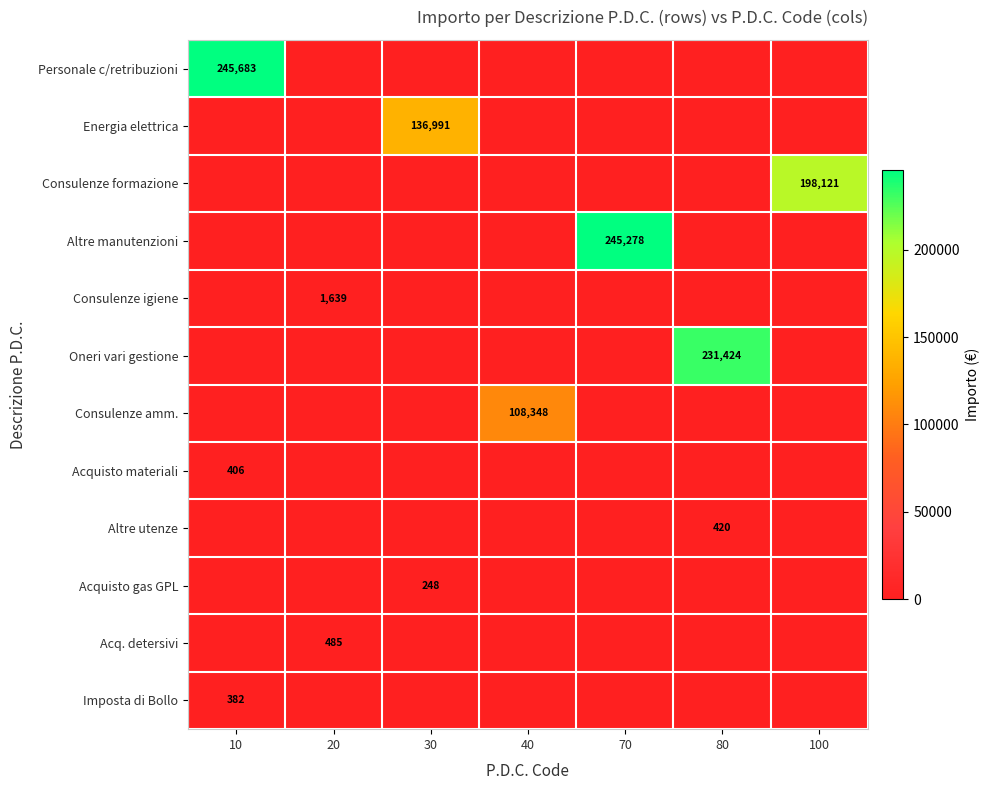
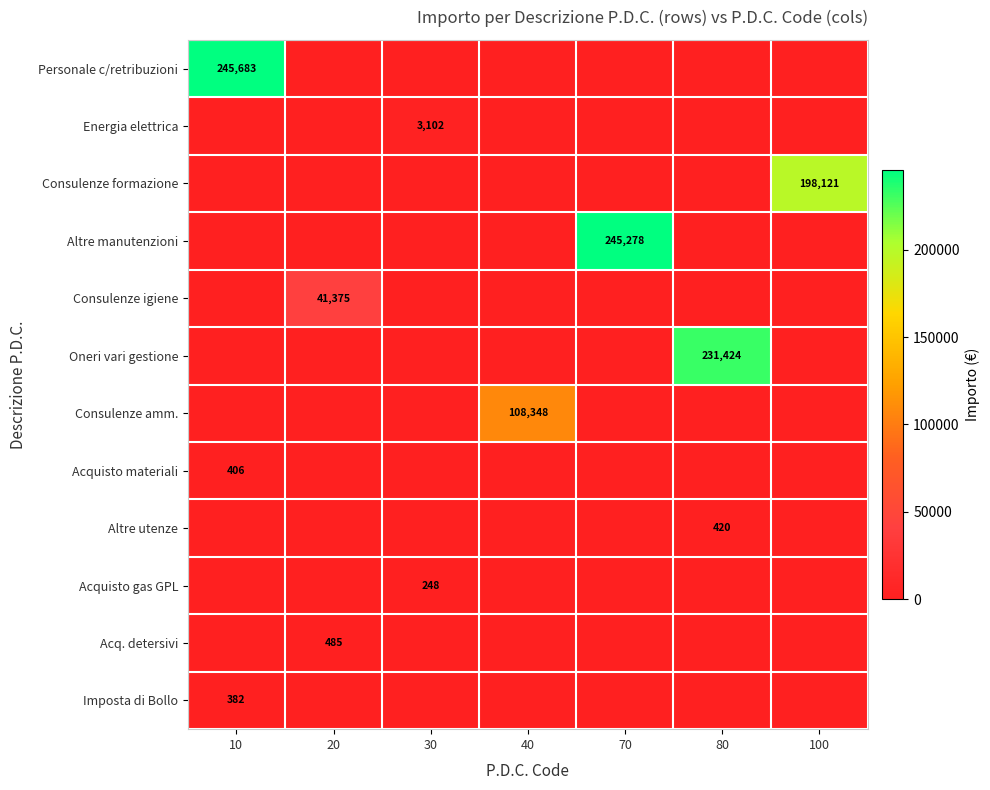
Energia elettrica, 30: 136,991 -> 3,102
Consulenze igiene, 20: 1,639 -> 41,375
